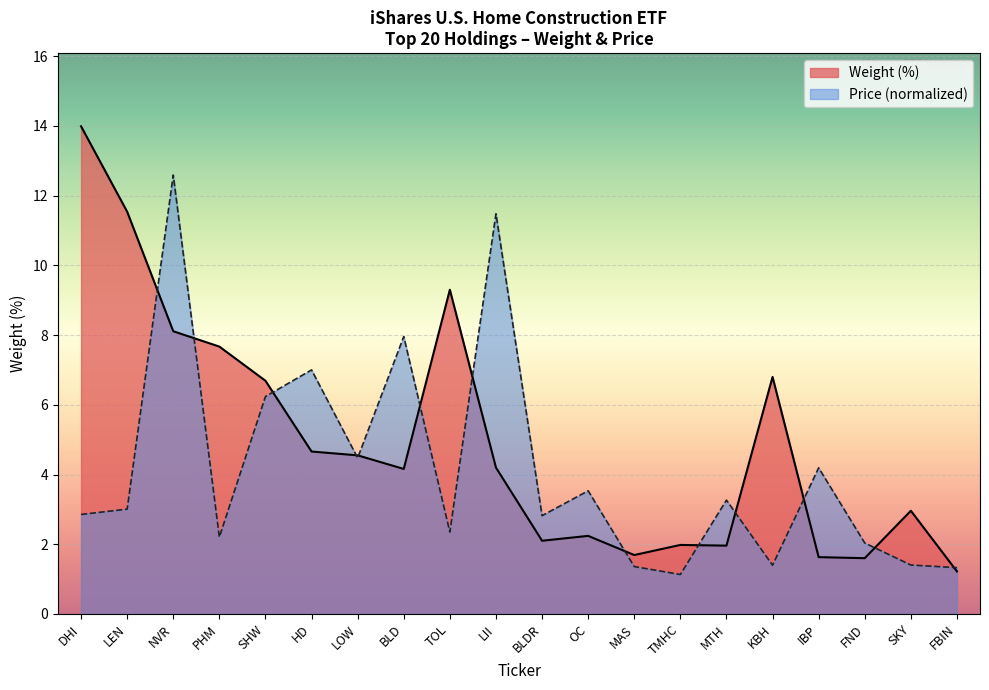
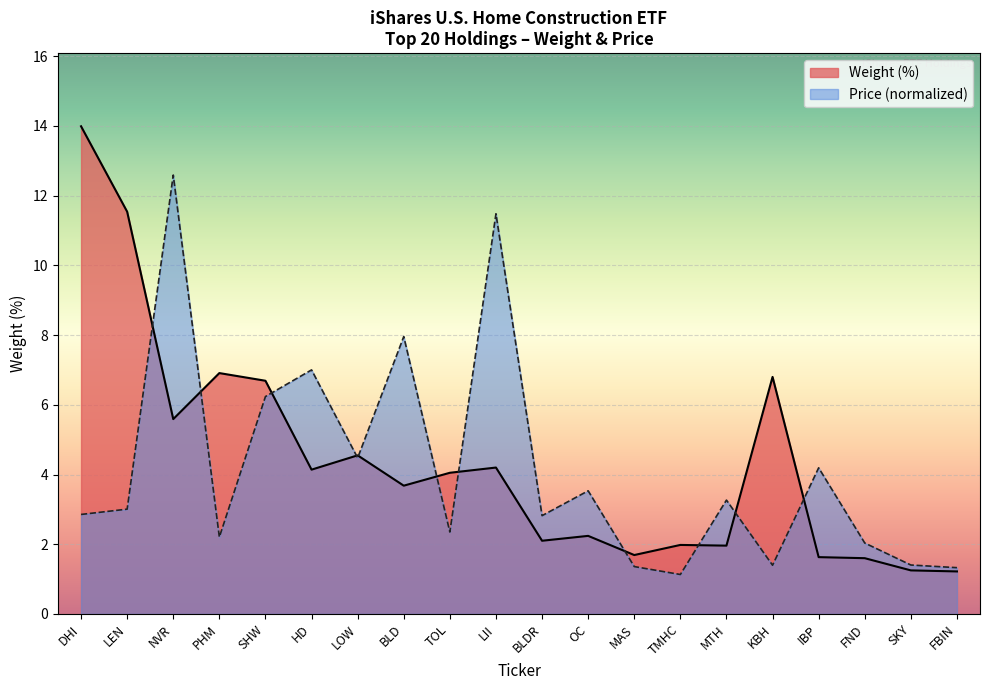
Weight (%), NVR: 8.1 -> 5.6
Weight (%), PHM: 7.7 -> 6.9
Weight (%), HD: 4.7 -> 4.1
Weight (%), BLD: 4.2 -> 3.7
Weight (%), TOL: 9.3 -> 4.1
Weight (%), SKY: 3.0 -> 1.3
